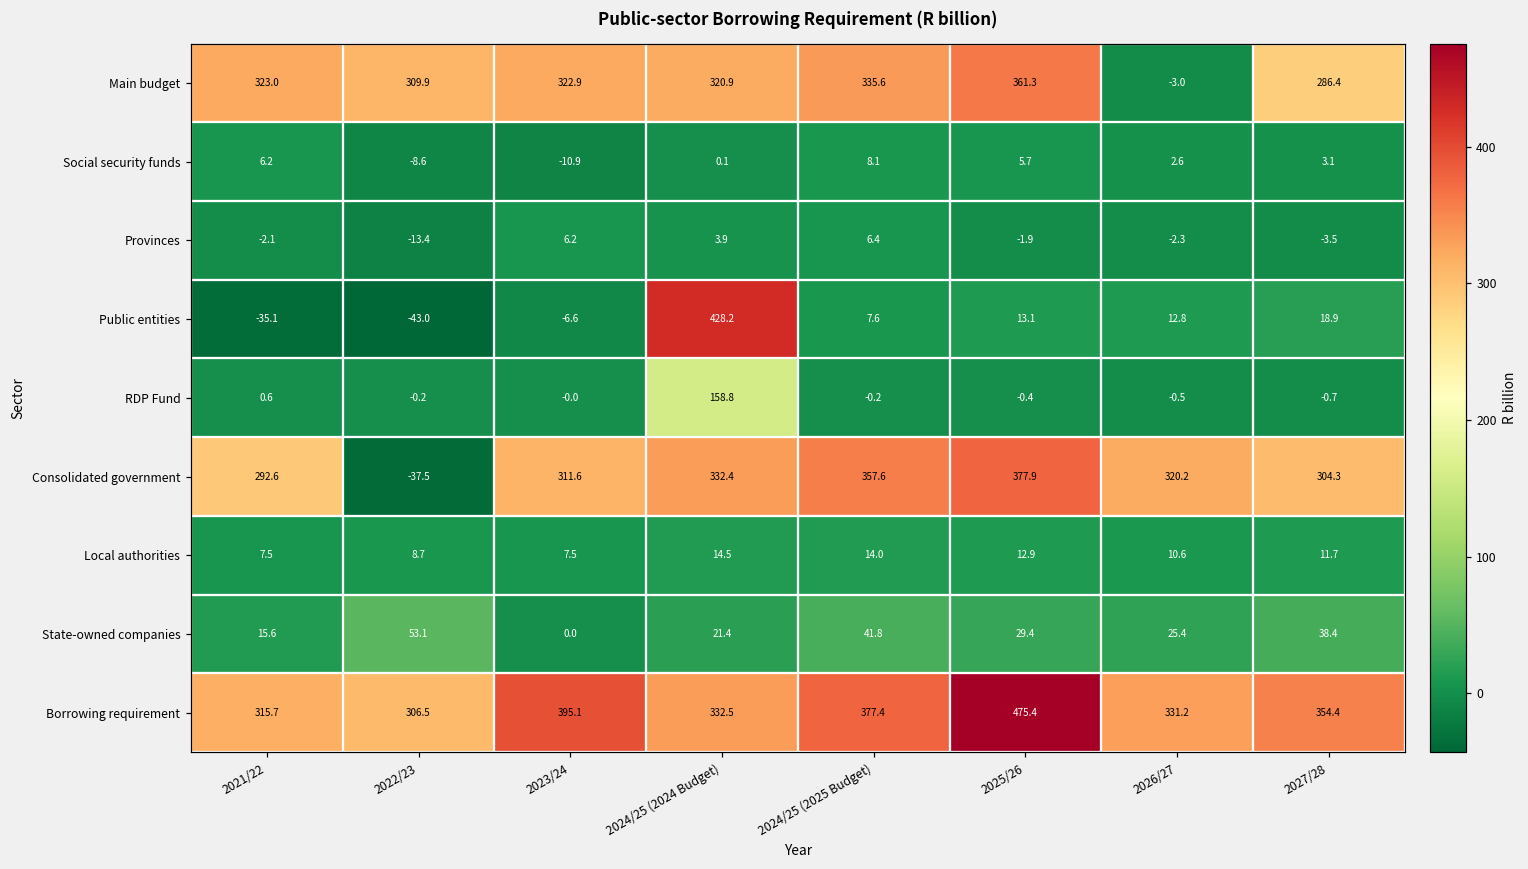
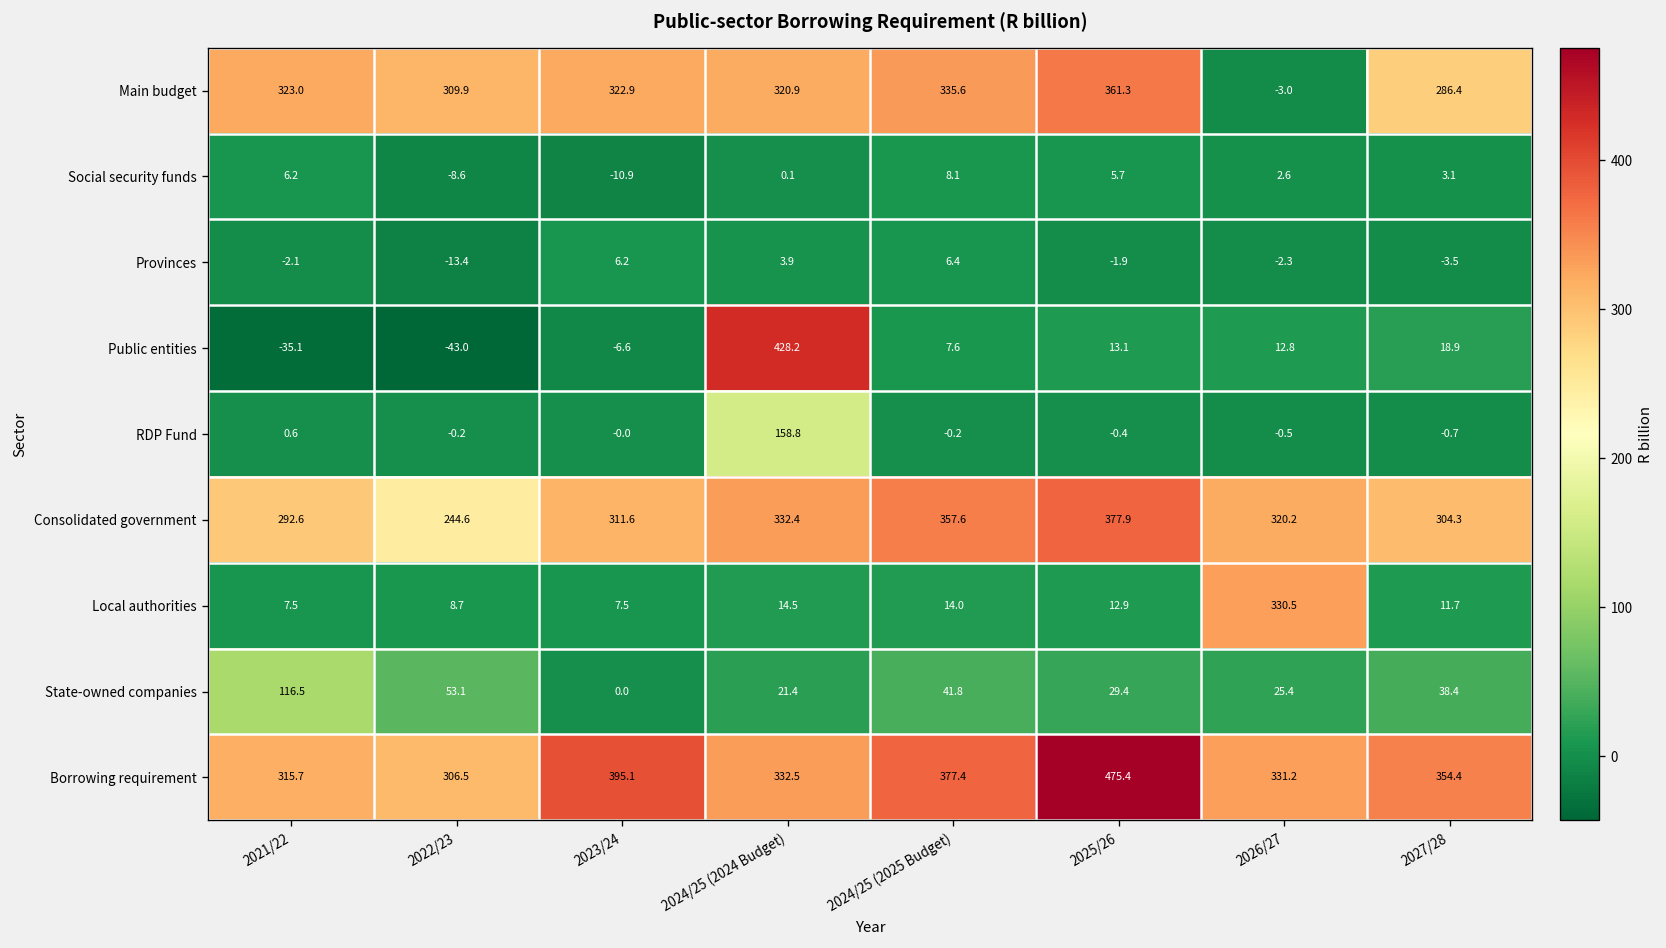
Consolidated government, 2022/23: -37.5 -> 244.6
Local authorities, 2026/27: 10.6 -> 330.5
State-owned companies, 2021/22: 15.6 -> 116.5
